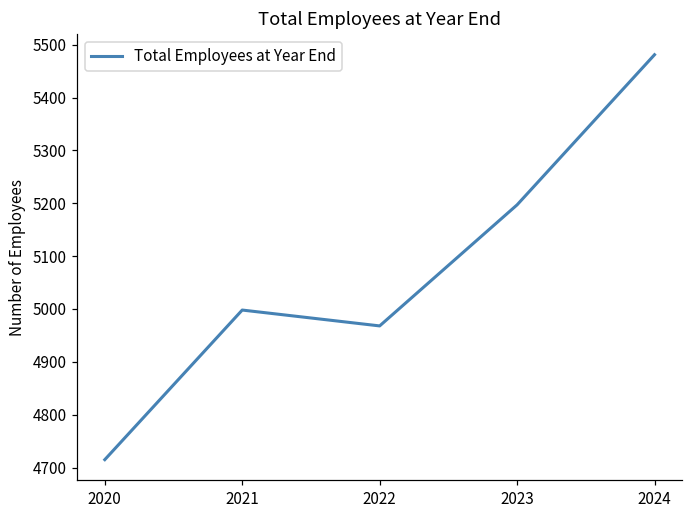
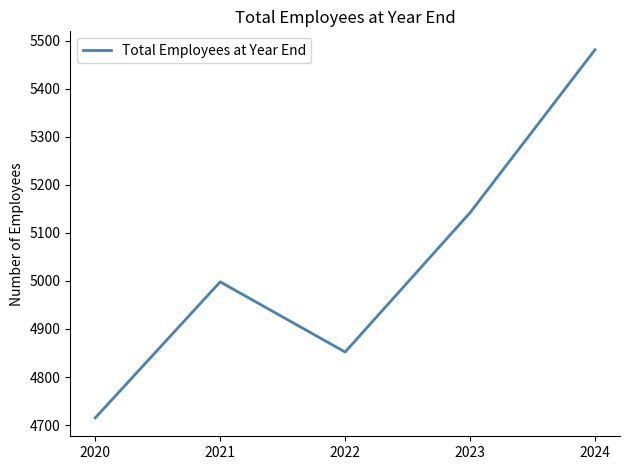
2022: 4970 -> 4850
2023: 5200 -> 5140
